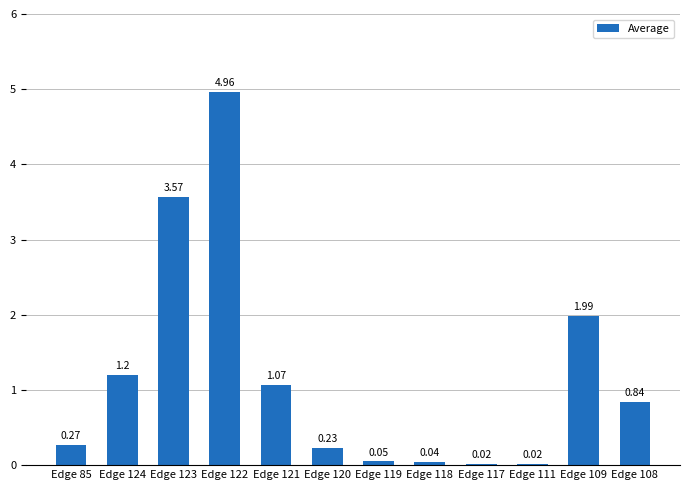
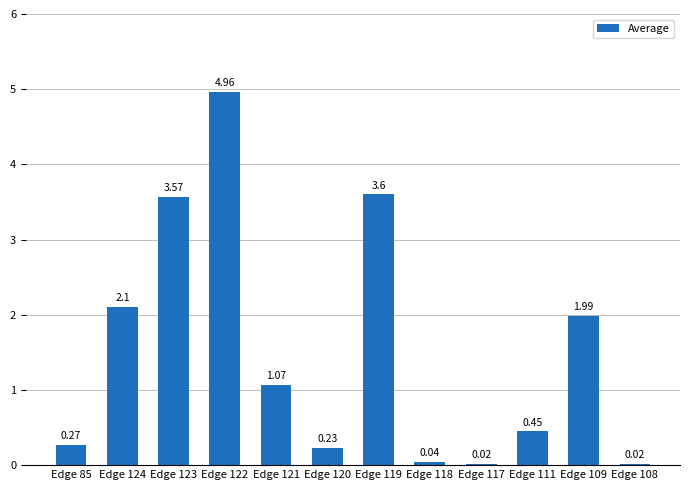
Edge 124: 1.2 -> 2.1
Edge 119: 0.05 -> 3.6
Edge 111: 0.02 -> 0.45
Edge 108: 0.84 -> 0.02
